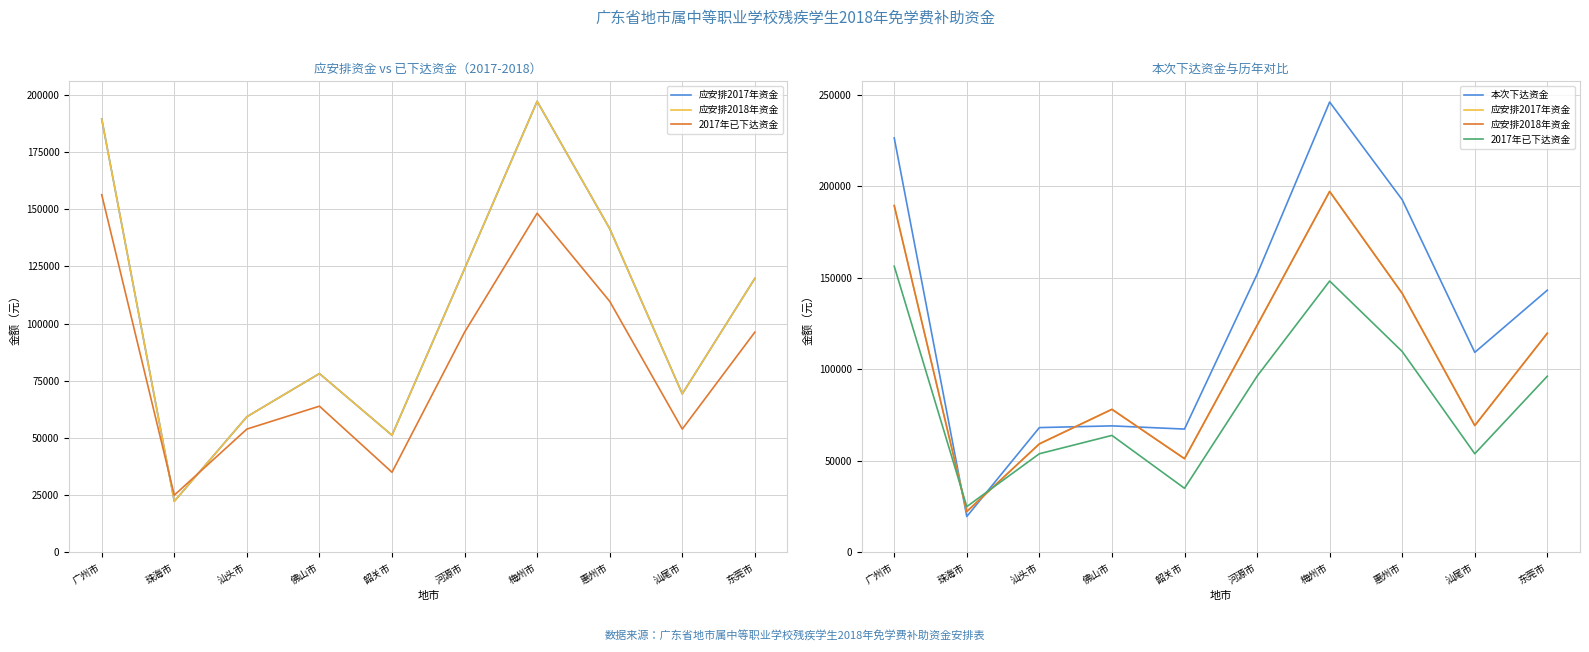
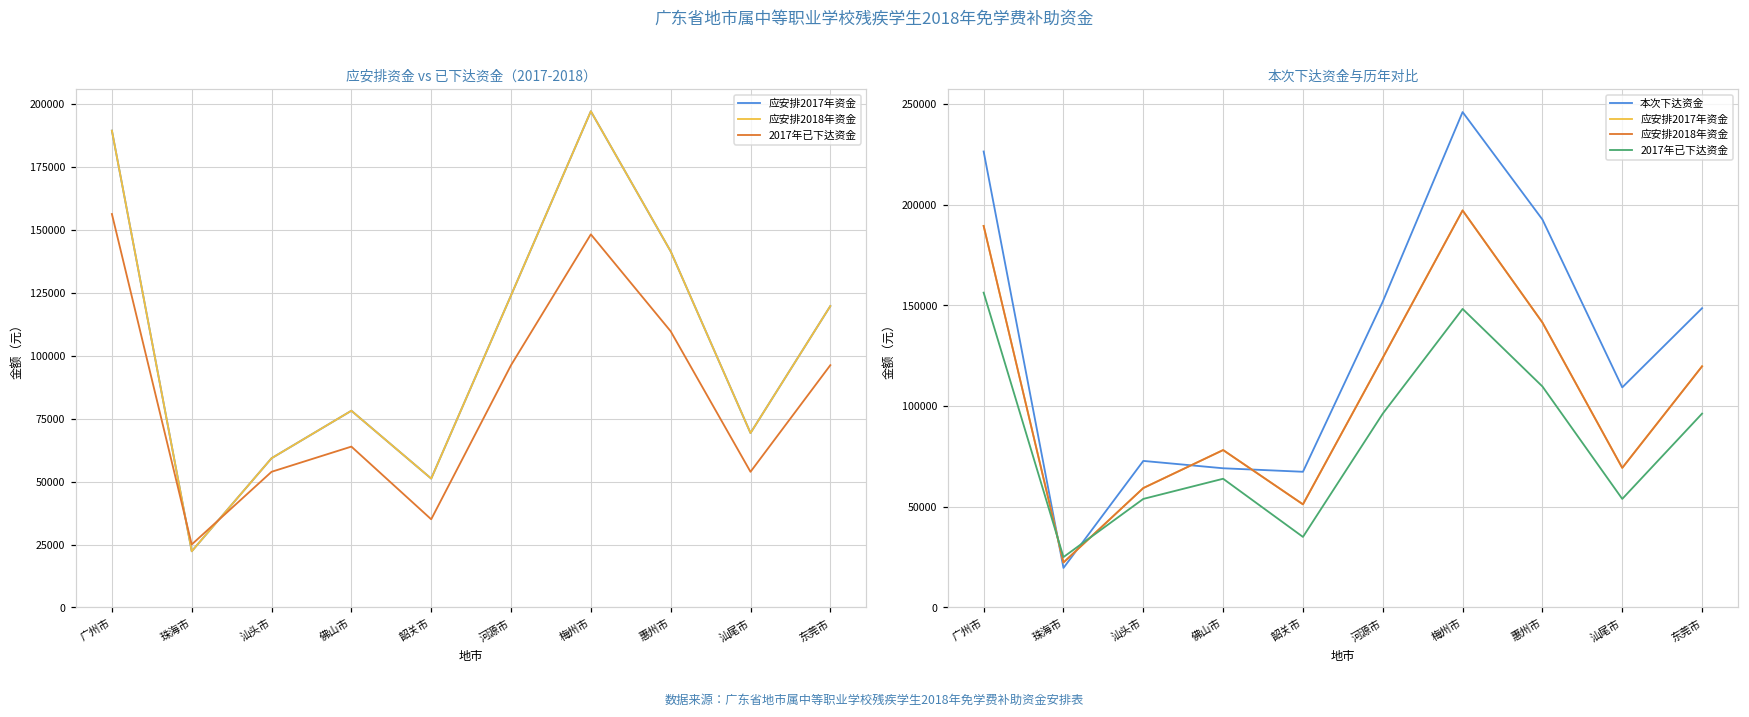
本次下达资金与历年对比, 本次下达资金, 汕头市: 68000 -> 73000
本次下达资金与历年对比, 本次下达资金, 东莞市: 143000 -> 149000
